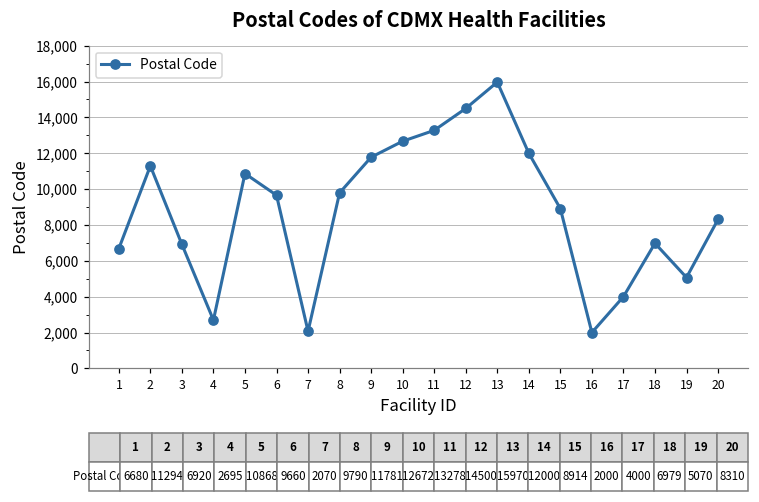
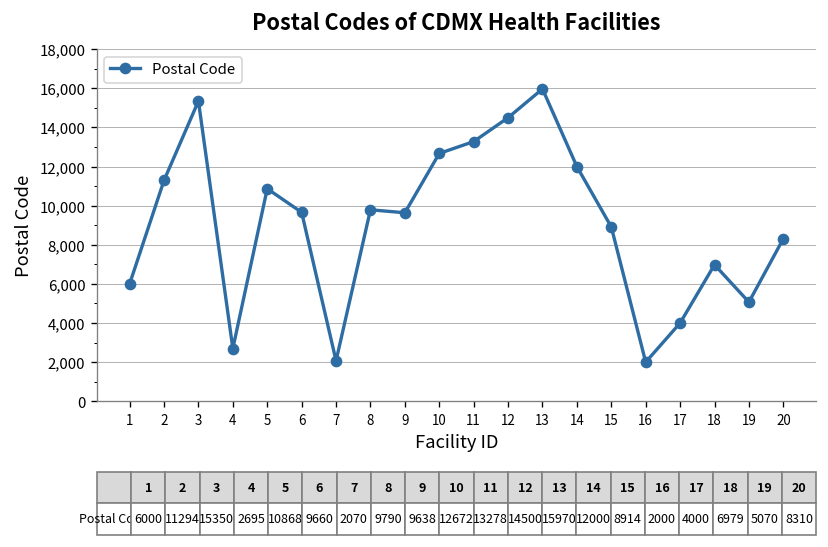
1: 6680 -> 6000
3: 6920 -> 15350
9: 11781 -> 9638
